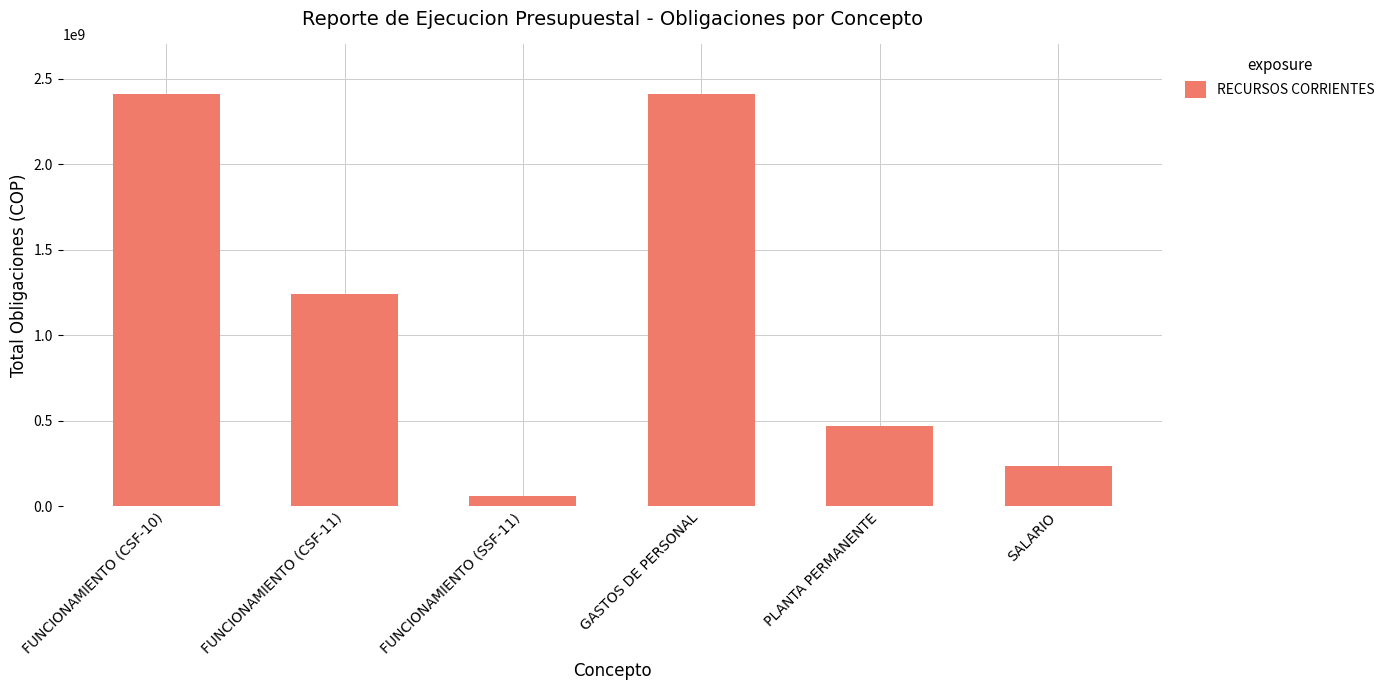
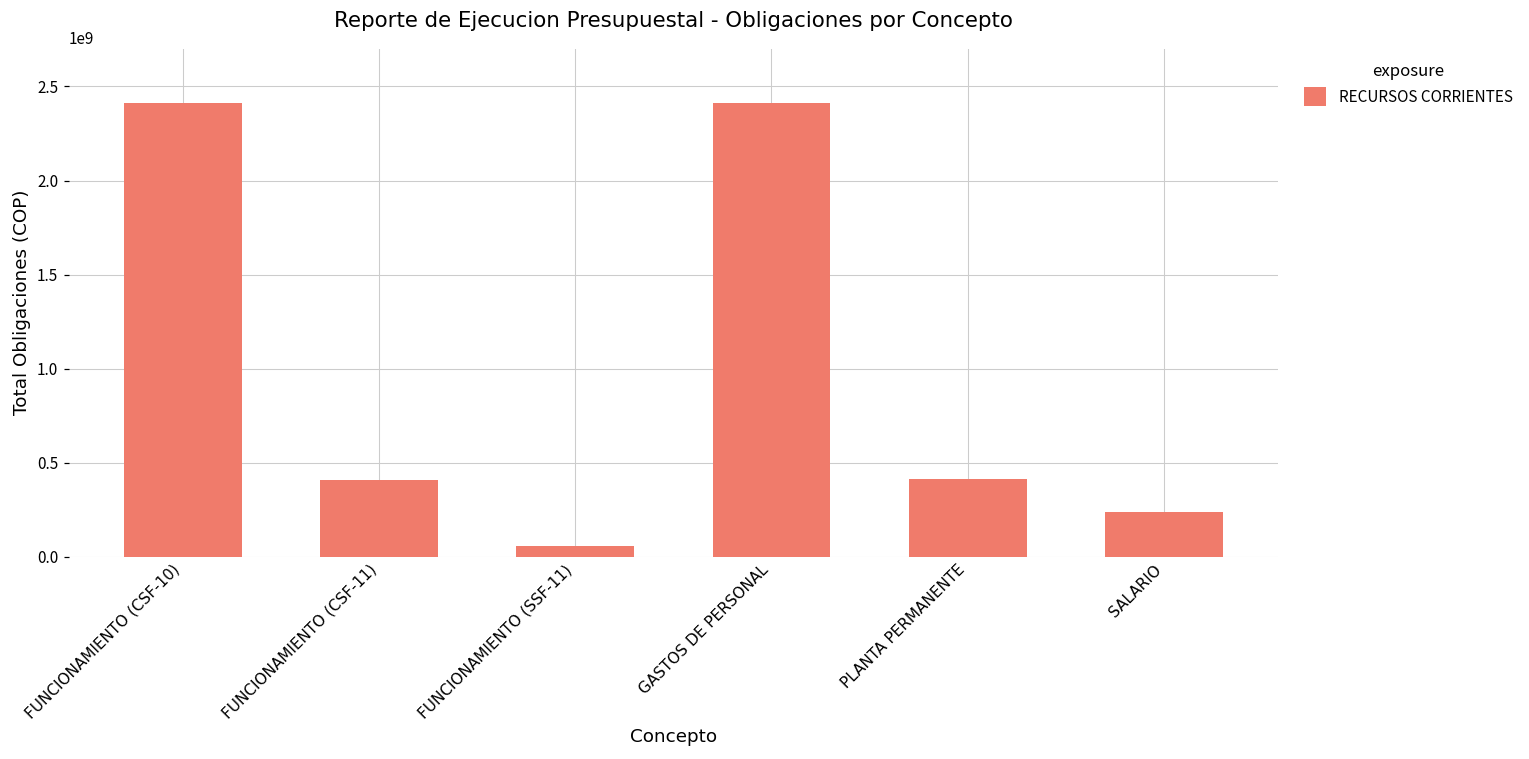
FUNCIONAMIENTO (CSF-11): 1240000000 -> 410000000
PLANTA PERMANENTE: 470000000 -> 410000000
